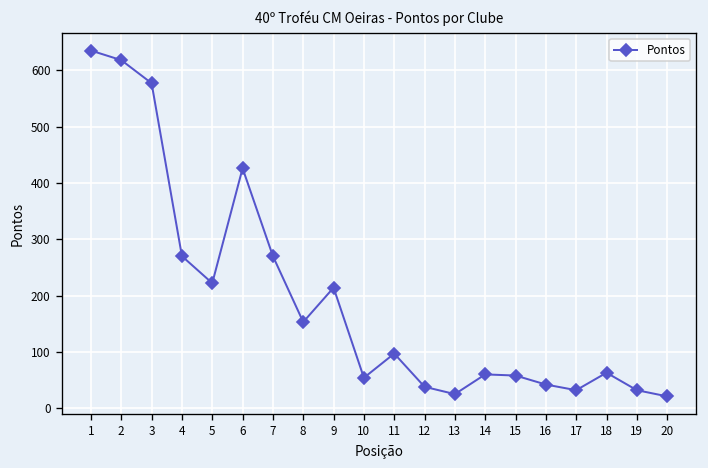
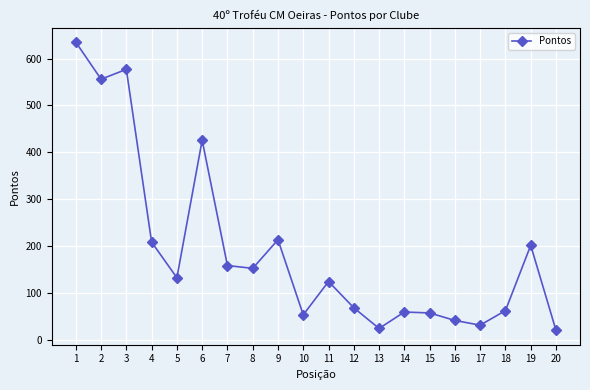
2: 620 -> 560
4: 270 -> 210
5: 220 -> 130
7: 270 -> 160
11: 100 -> 130
12: 40 -> 70
19: 30 -> 200
